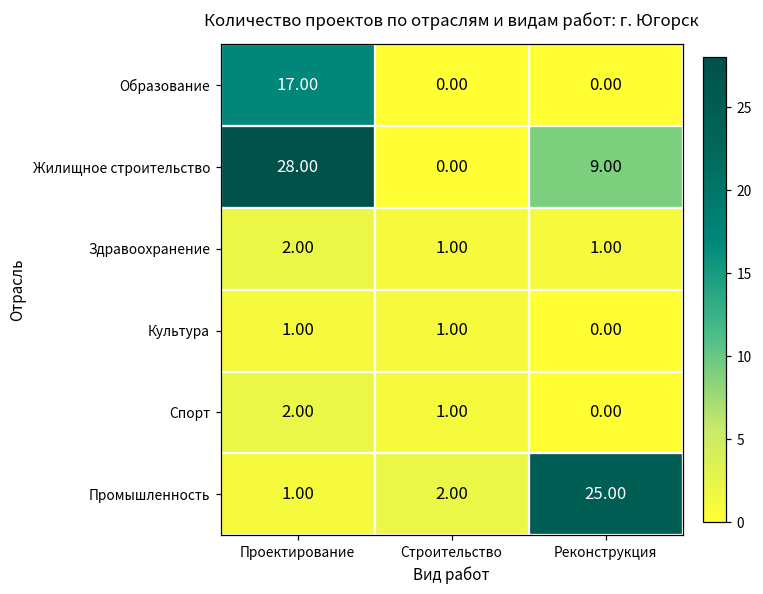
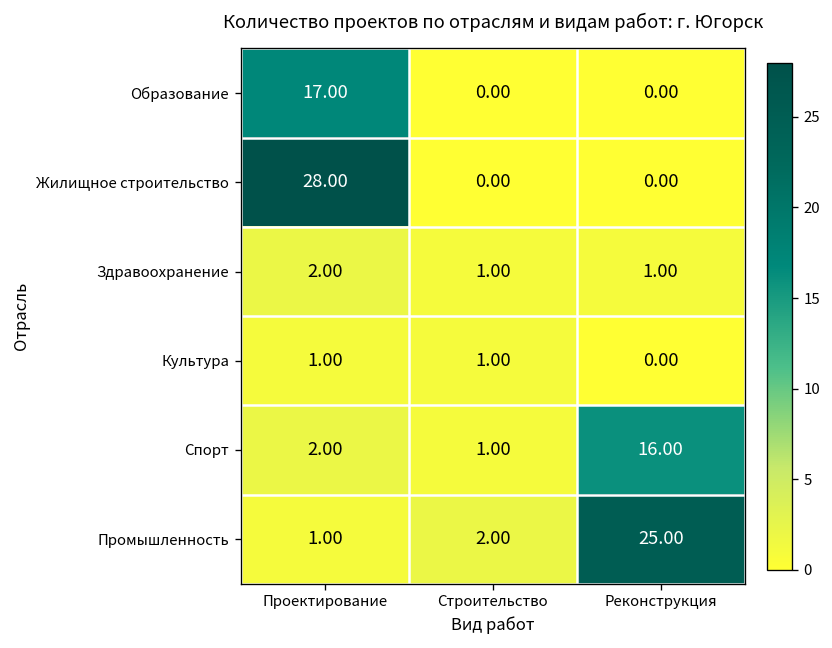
Жилищное строительство, Реконструкция: 9.00 -> 0.00
Спорт, Реконструкция: 0.00 -> 16.00
